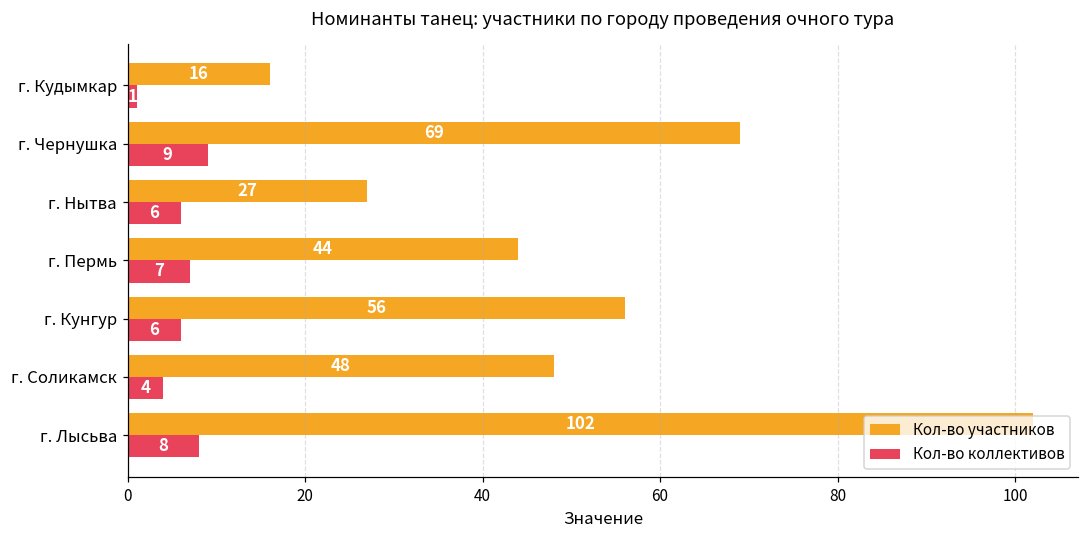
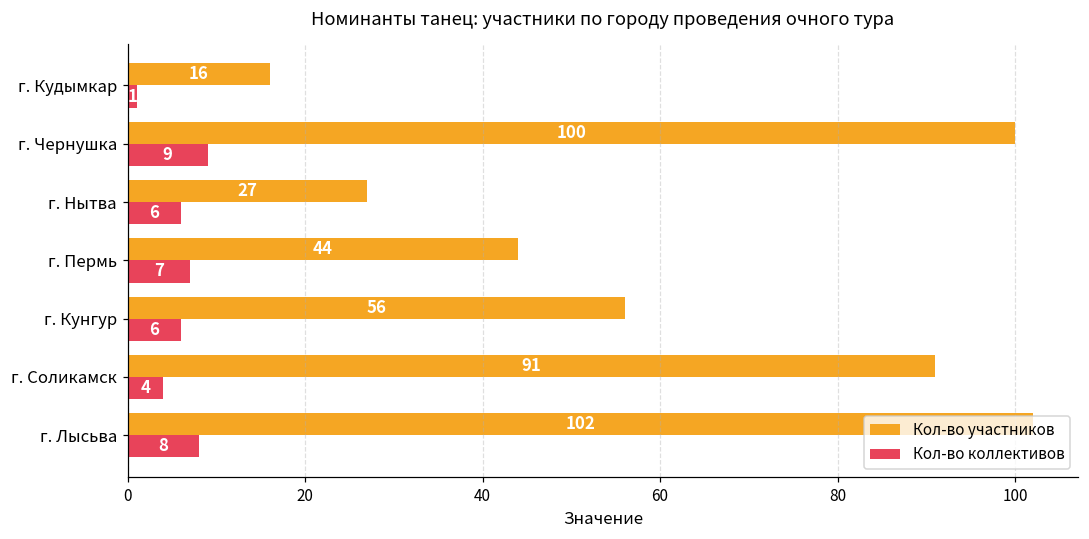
Кол-во участников, г. Чернушка: 69 -> 100
Кол-во участников, г. Соликамск: 48 -> 91
